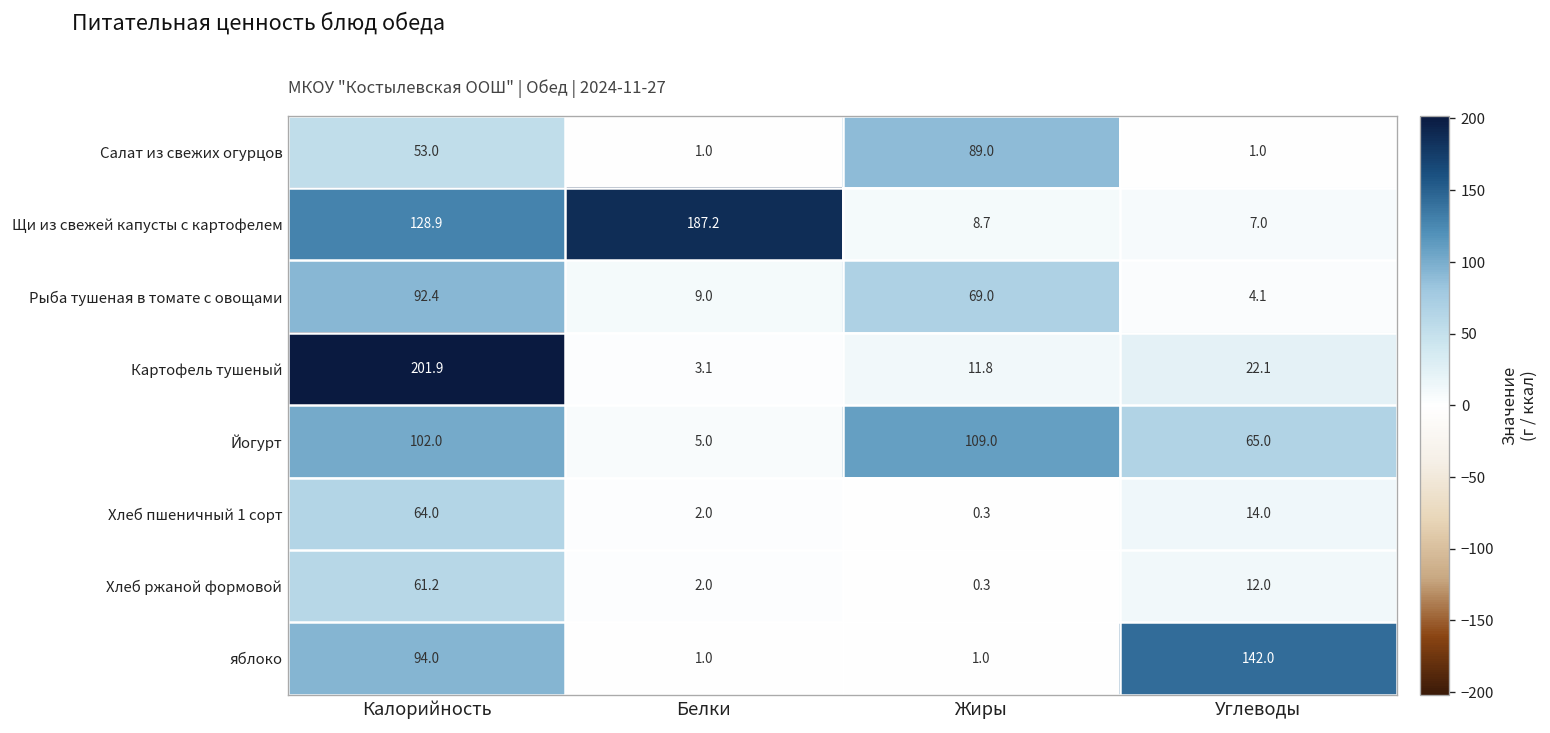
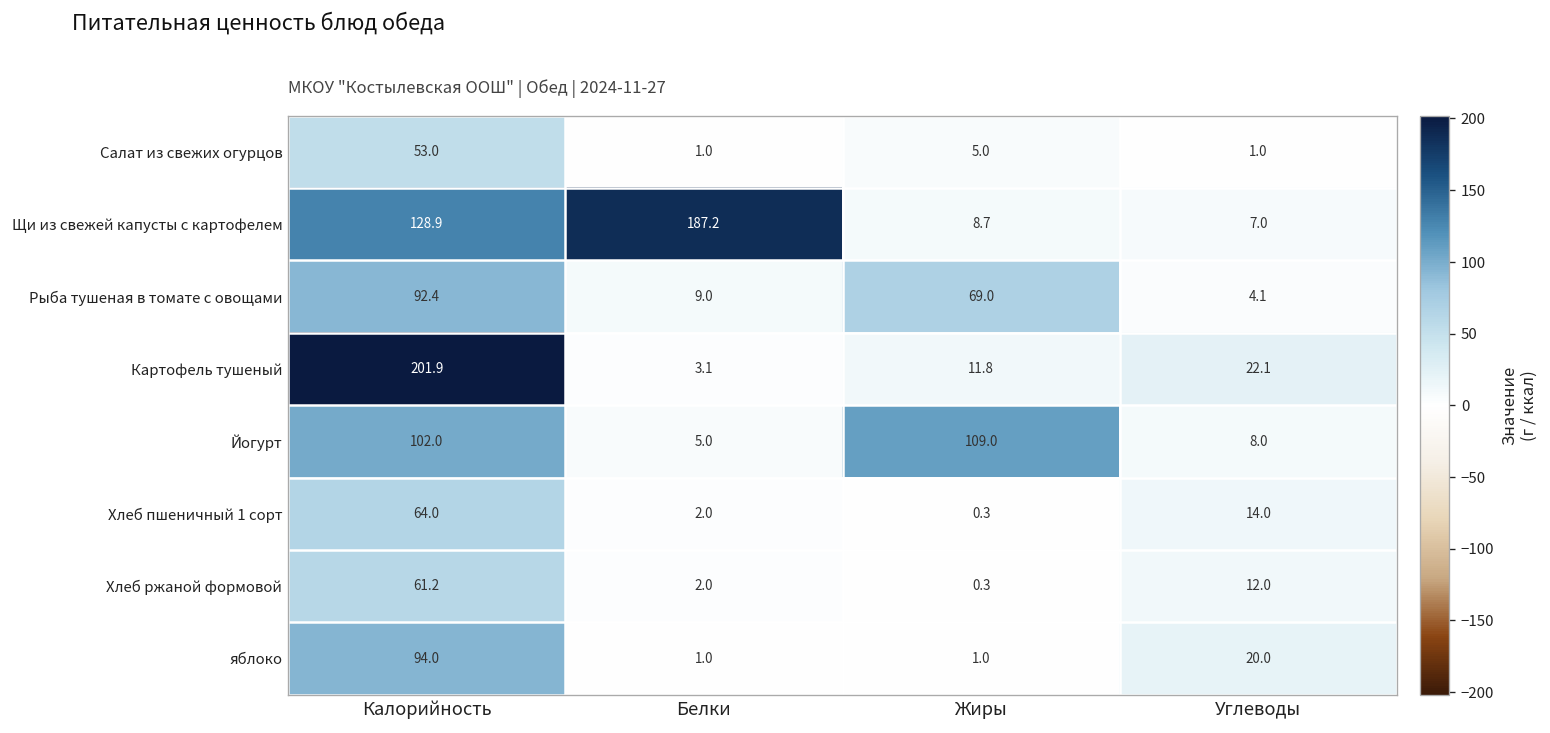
Салат из свежих огурцов, Жиры: 89.0 -> 5.0
Йогурт, Углеводы: 65.0 -> 8.0
яблоко, Углеводы: 142.0 -> 20.0
